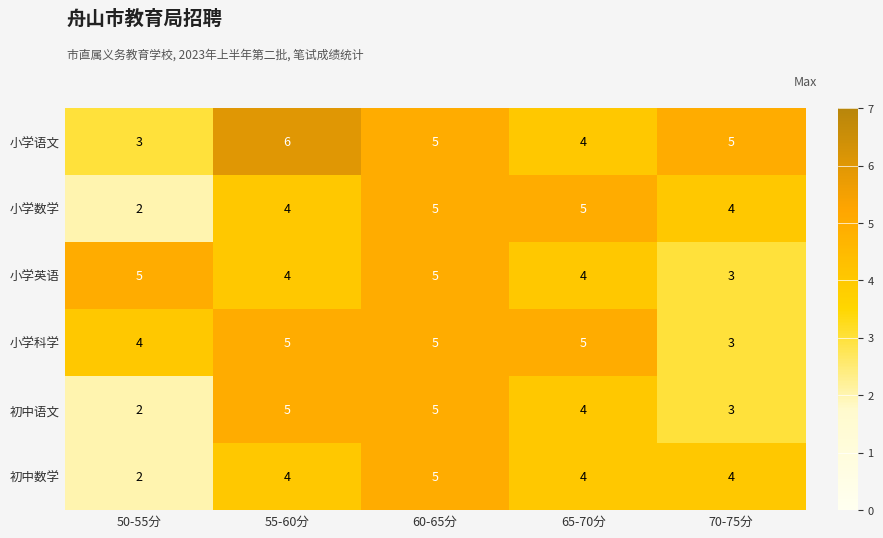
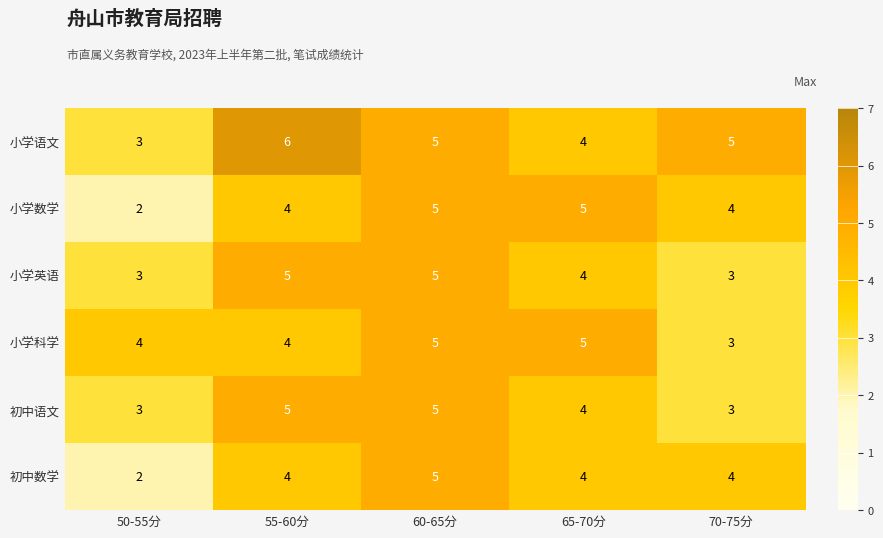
小学英语, 50-55分: 5 -> 3
小学英语, 55-60分: 4 -> 5
小学科学, 55-60分: 5 -> 4
初中语文, 50-55分: 2 -> 3
